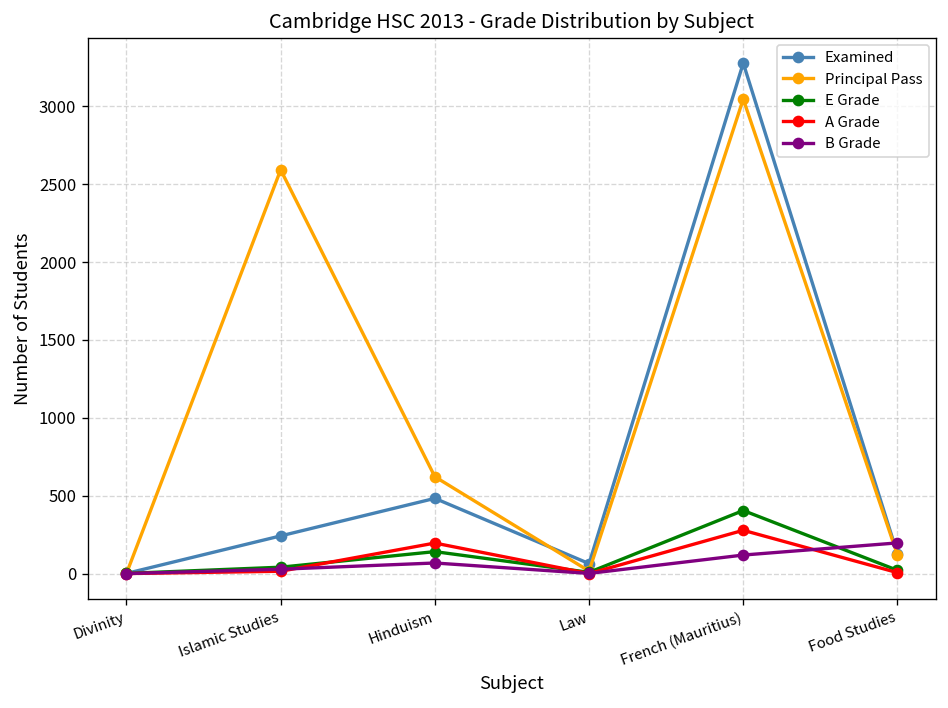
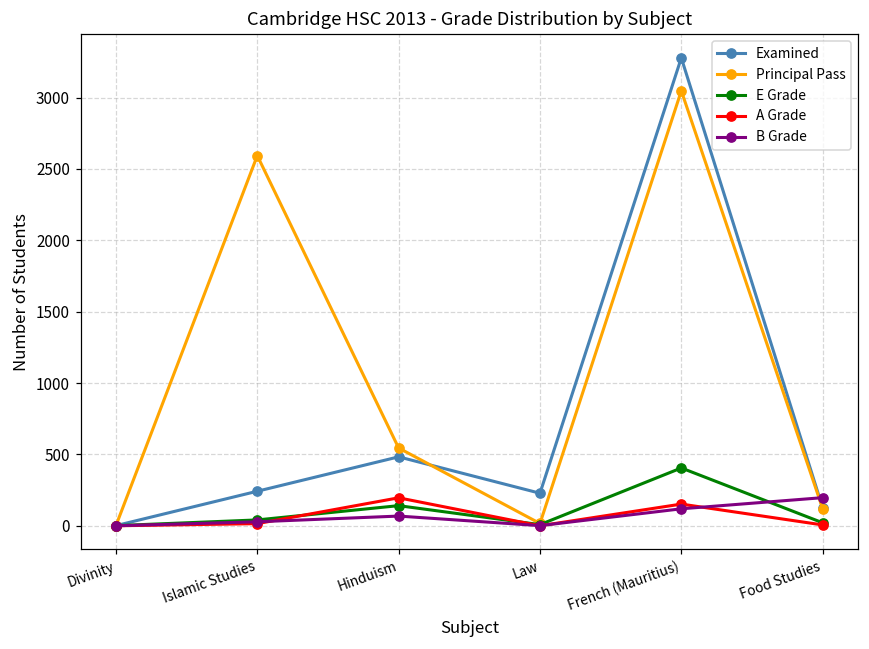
Principal Pass, Hinduism: 620 -> 550
Examined, Law: 60 -> 230
A Grade, French (Mauritius): 280 -> 150
